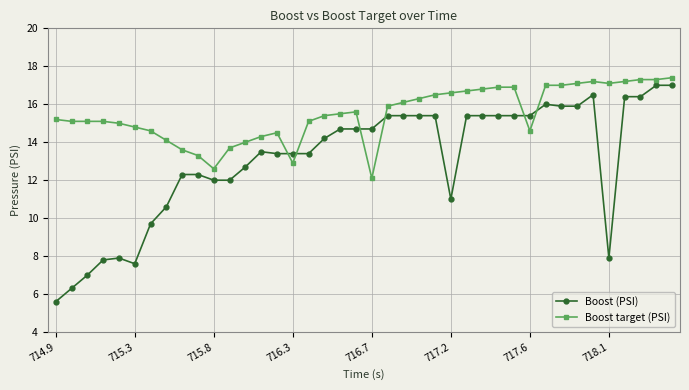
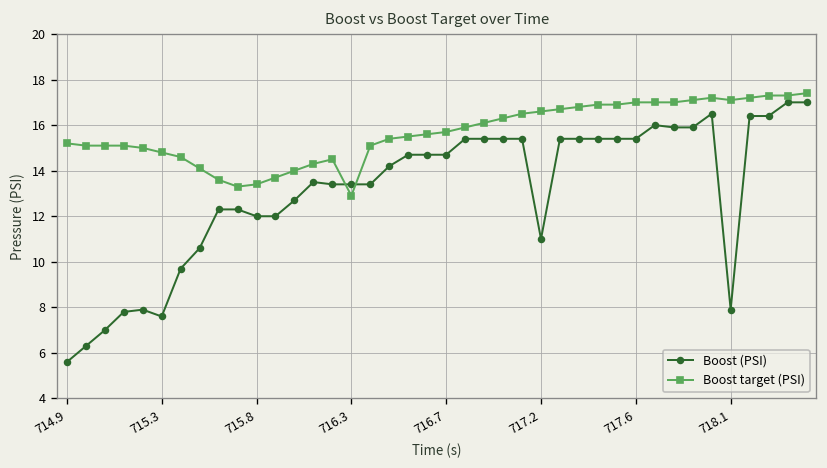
Boost target (PSI), 715.8: 12.6 -> 13.4
Boost target (PSI), 716.7: 12.1 -> 15.7
Boost target (PSI), 717.6: 14.6 -> 17.0
